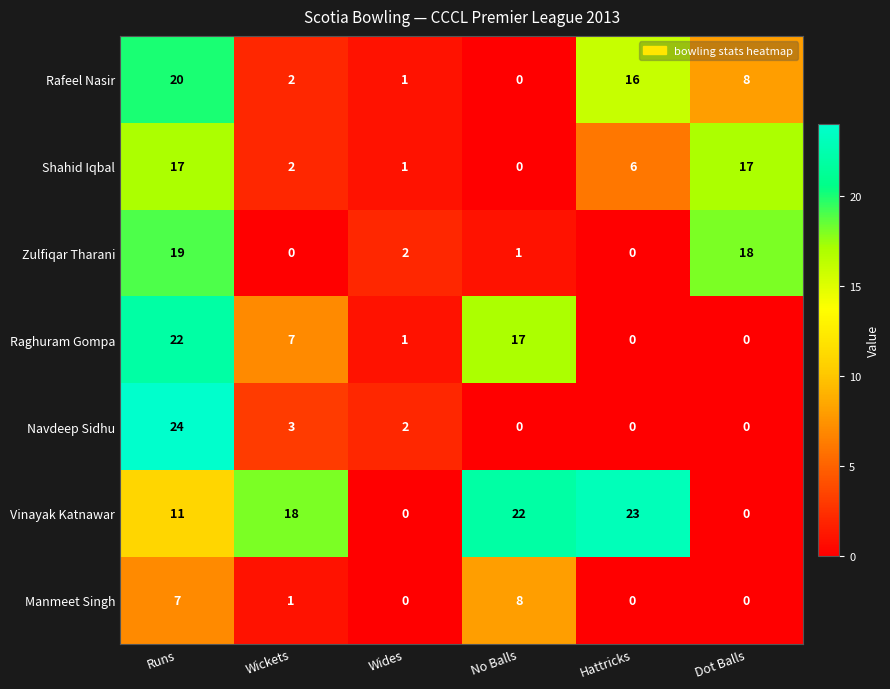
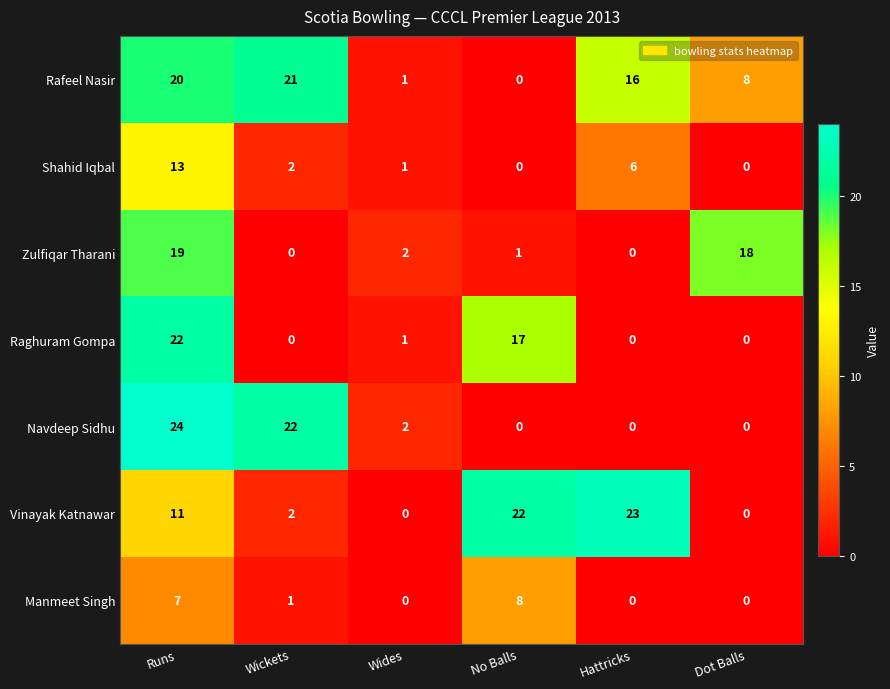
Rafeel Nasir, Wickets: 2 -> 21
Shahid Iqbal, Runs: 17 -> 13
Shahid Iqbal, Dot Balls: 17 -> 0
Raghuram Gompa, Wickets: 7 -> 0
Navdeep Sidhu, Wickets: 3 -> 22
Vinayak Katnawar, Wickets: 18 -> 2
